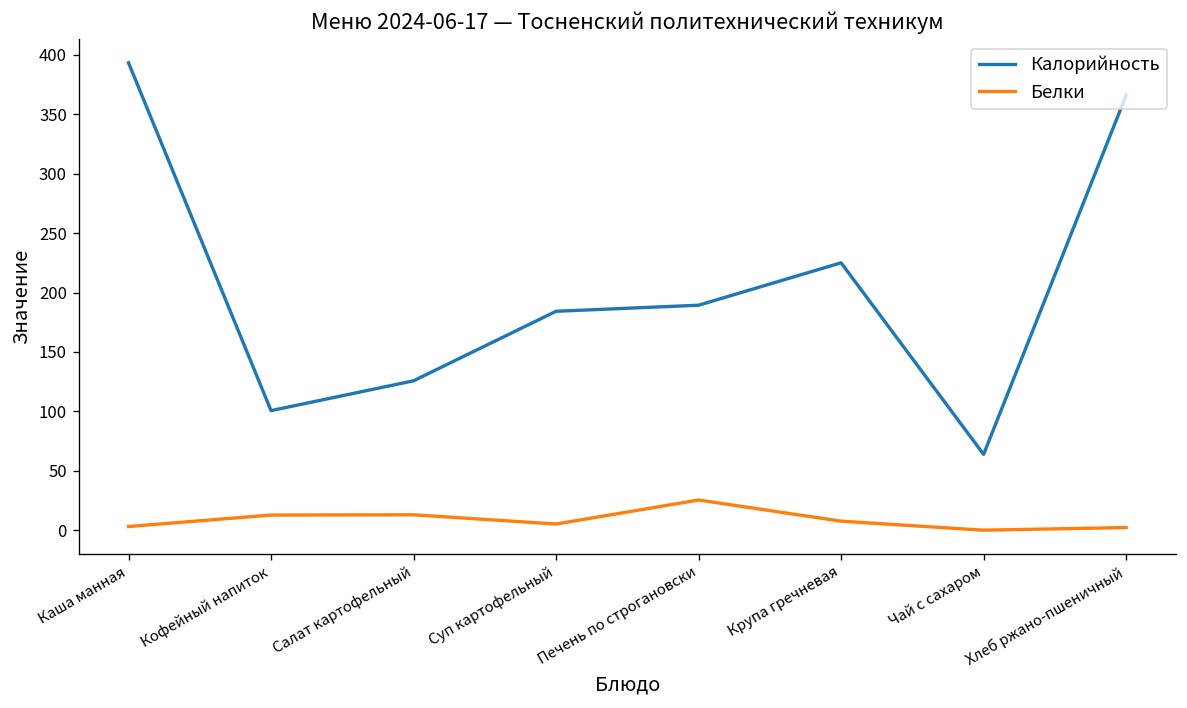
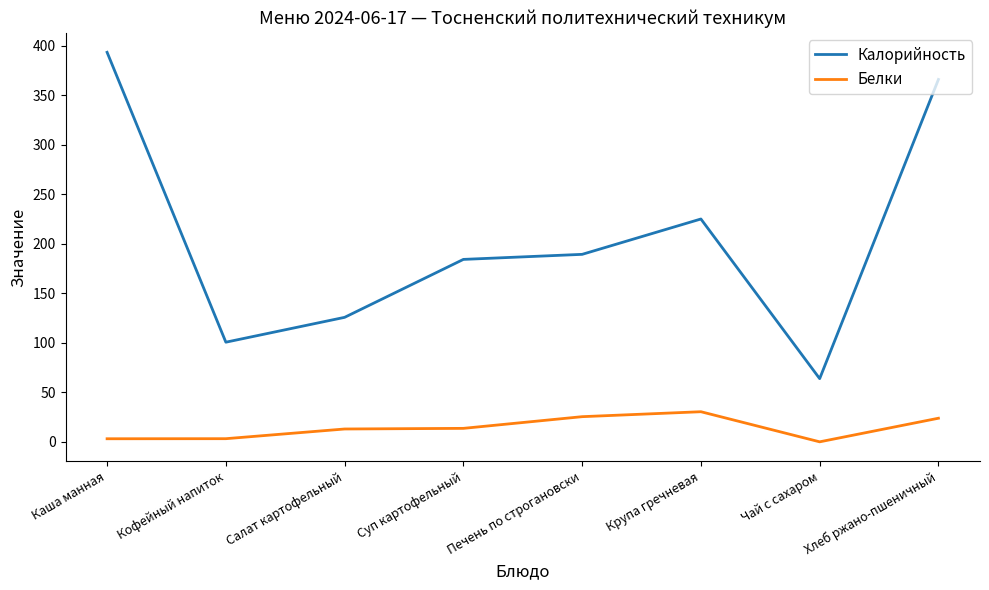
Белки, Кофейный напиток: 10 -> 0
Белки, Суп картофельный: 5 -> 14
Белки, Крупа гречневая: 10 -> 30
Белки, Хлеб ржано-пшеничный: 0 -> 20
